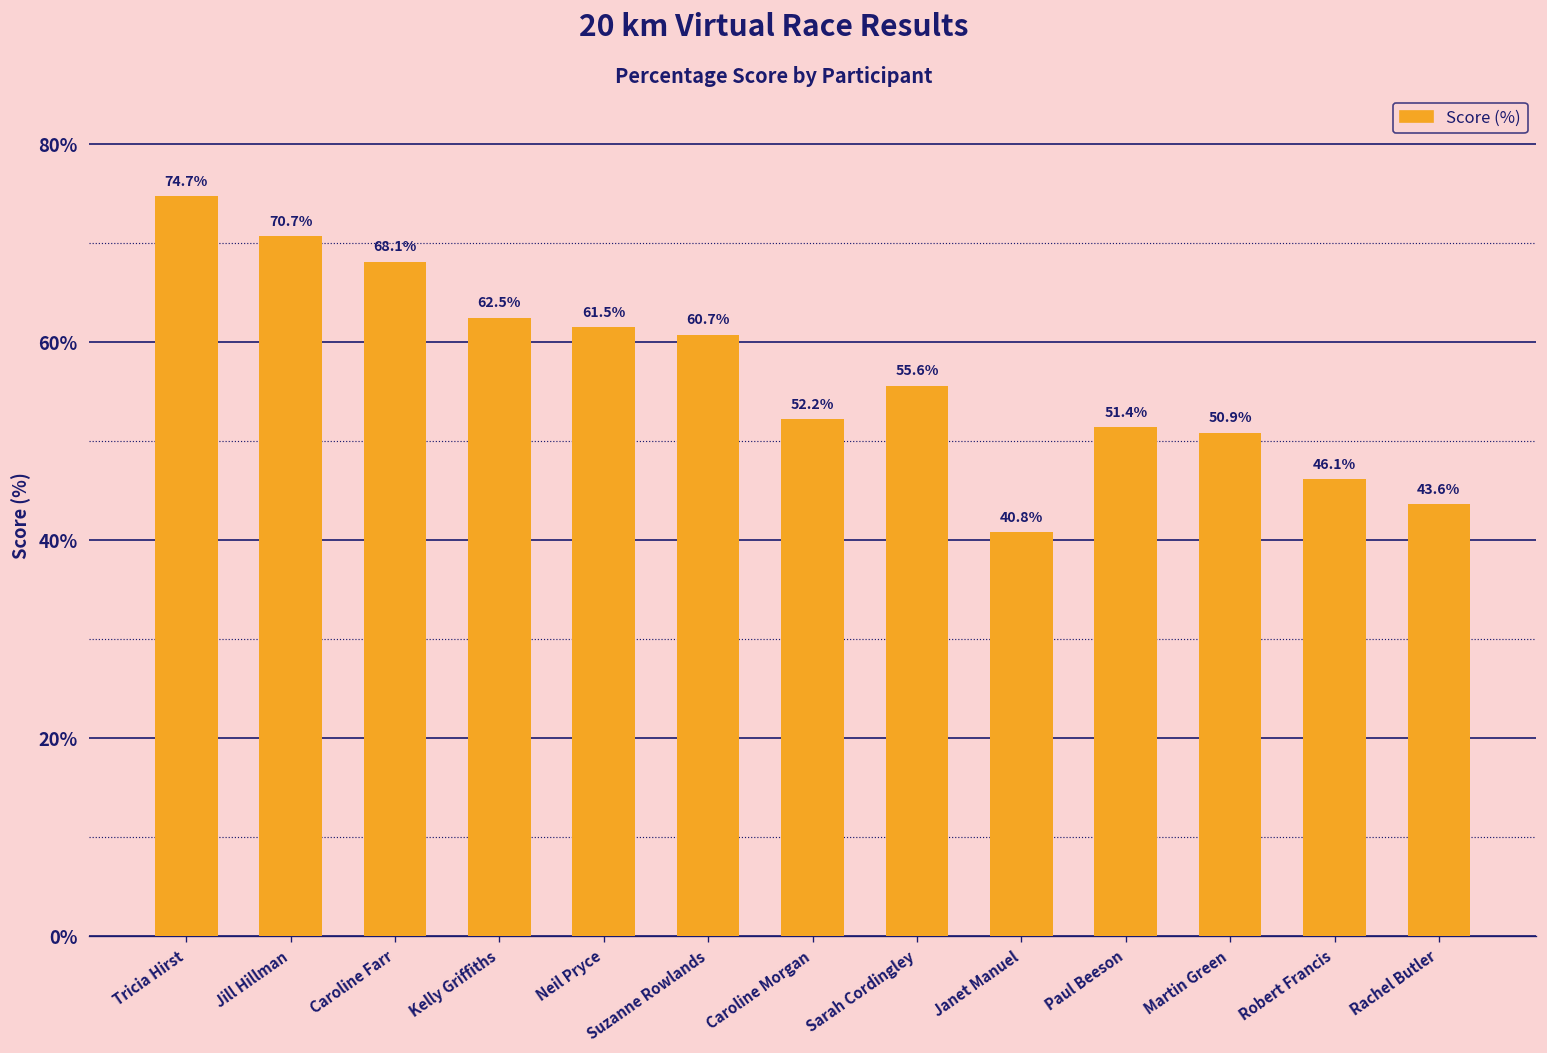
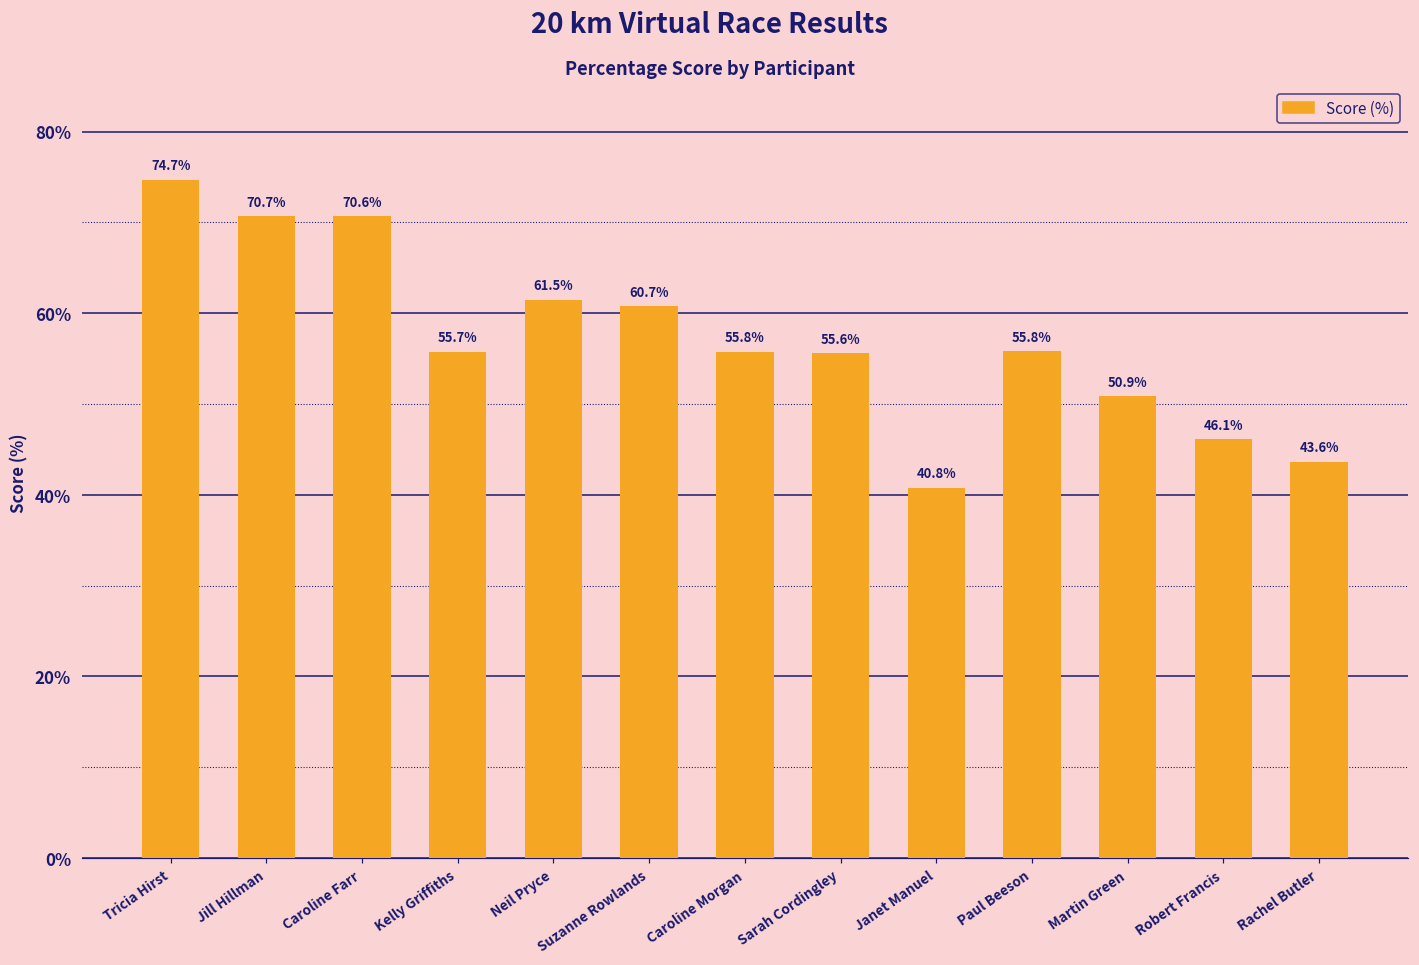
Caroline Farr: 68.1% -> 70.6%
Kelly Griffiths: 62.5% -> 55.7%
Caroline Morgan: 52.2% -> 55.8%
Paul Beeson: 51.4% -> 55.8%
